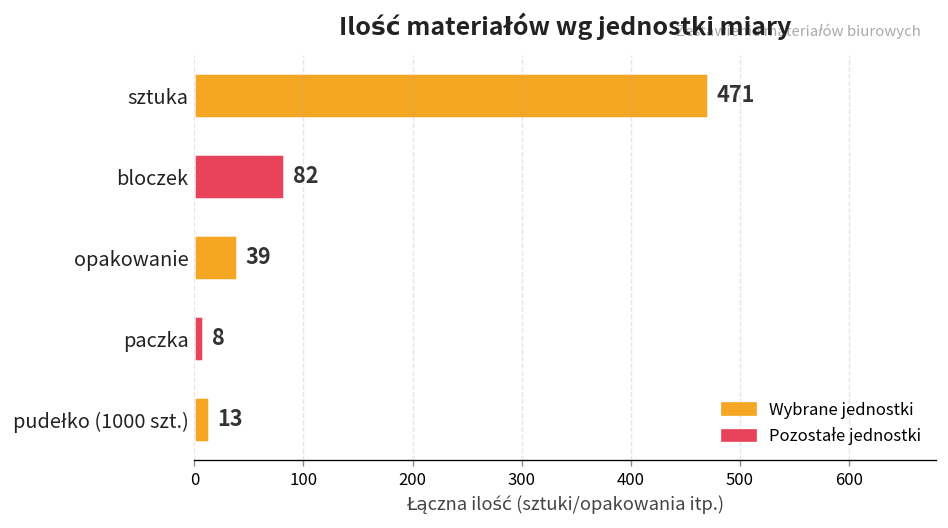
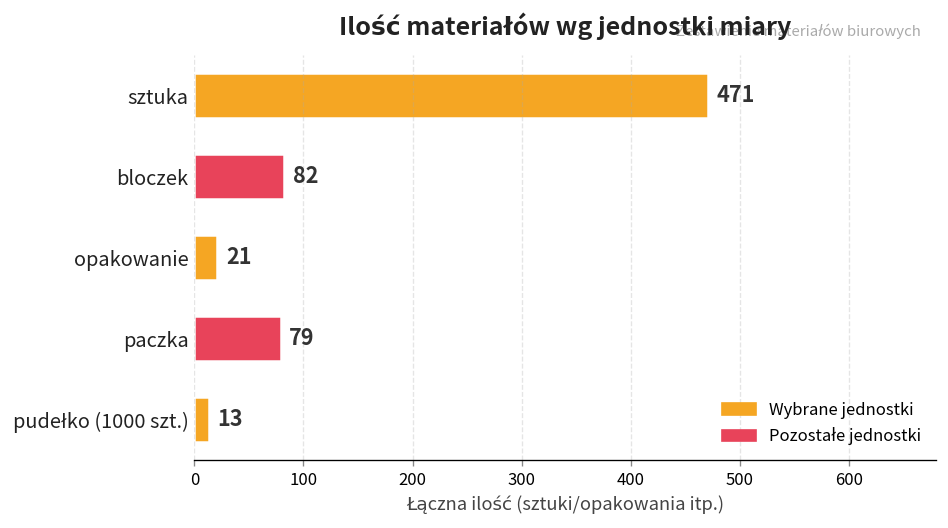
opakowanie: 39 -> 21
paczka: 8 -> 79
